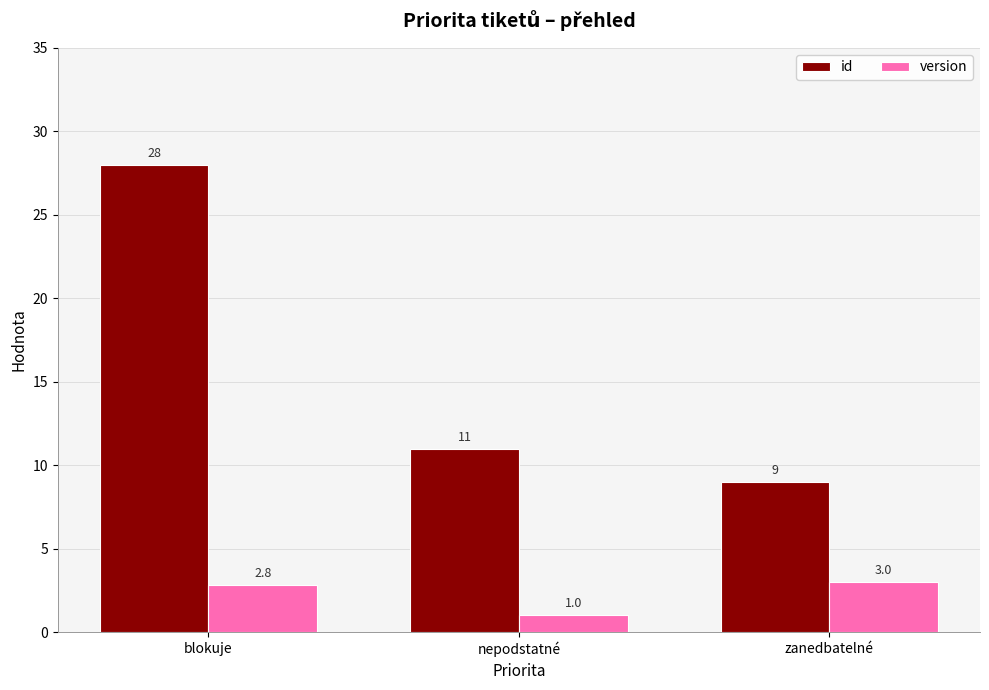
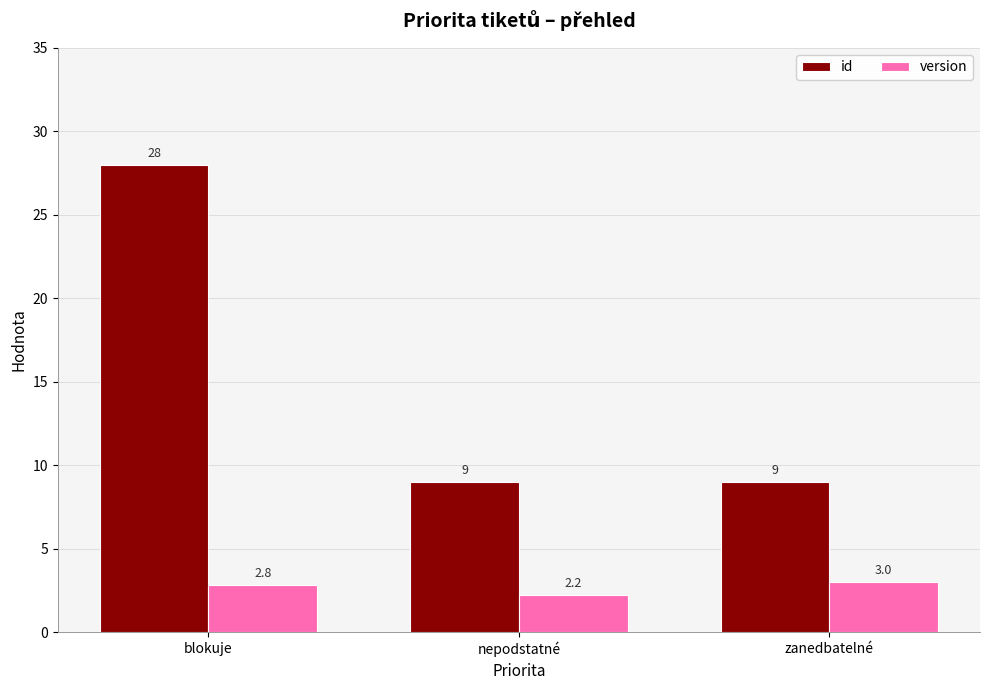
id, nepodstatné: 11 -> 9
version, nepodstatné: 1.0 -> 2.2
